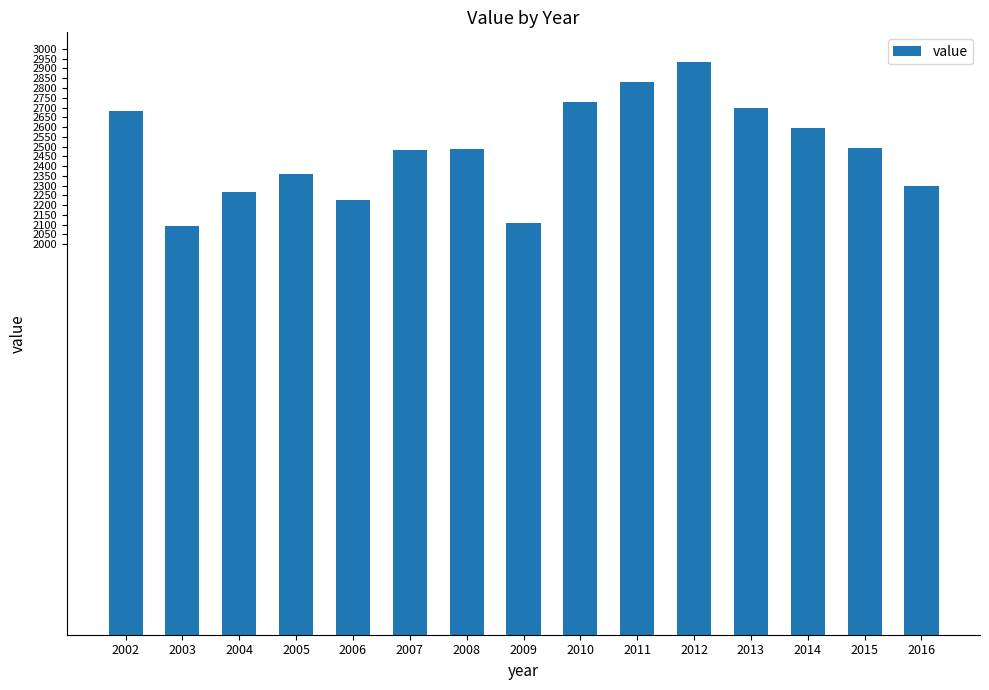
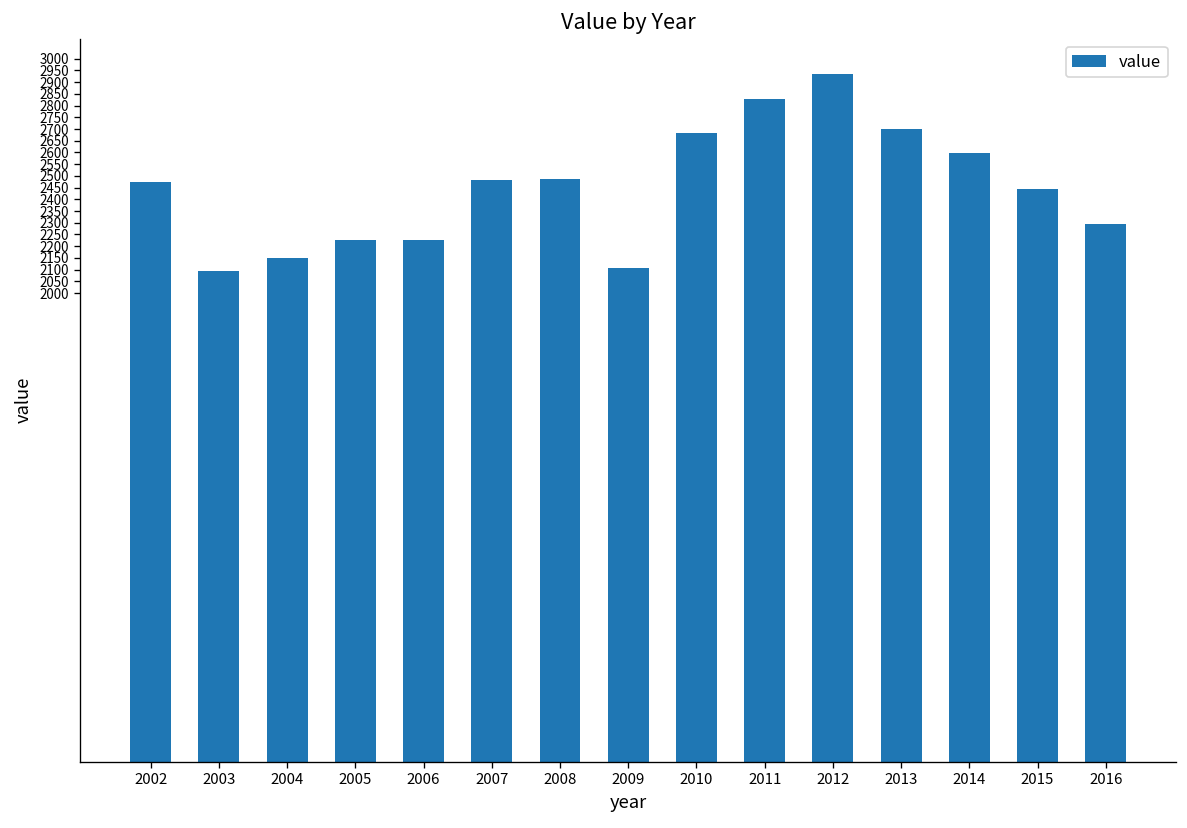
2002: 2680 -> 2470
2004: 2270 -> 2150
2005: 2360 -> 2230
2010: 2730 -> 2680
2015: 2490 -> 2440
